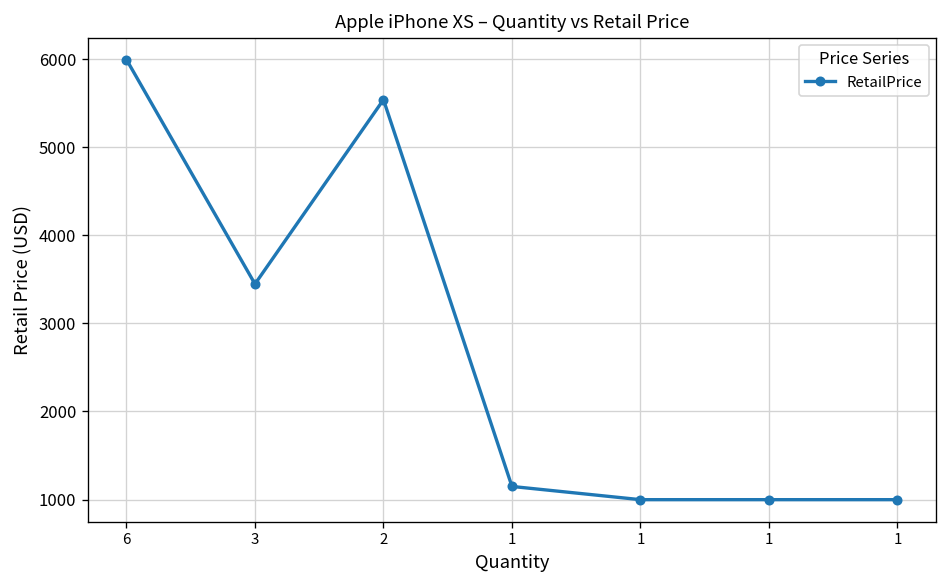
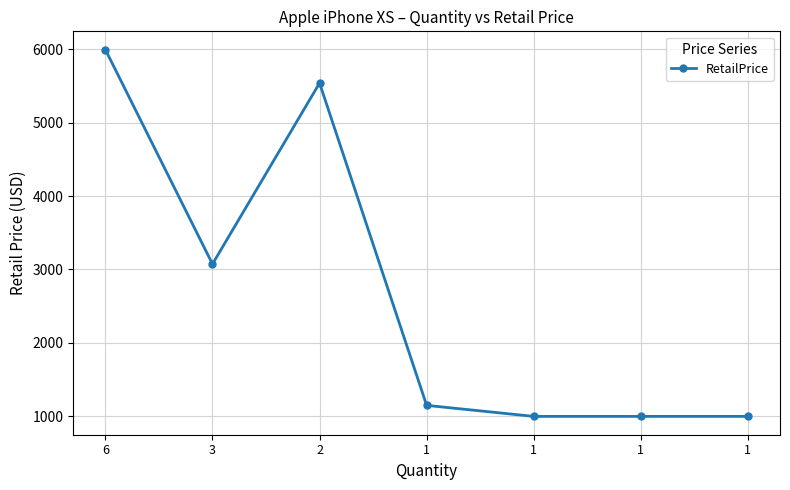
3: 3400 -> 3100
